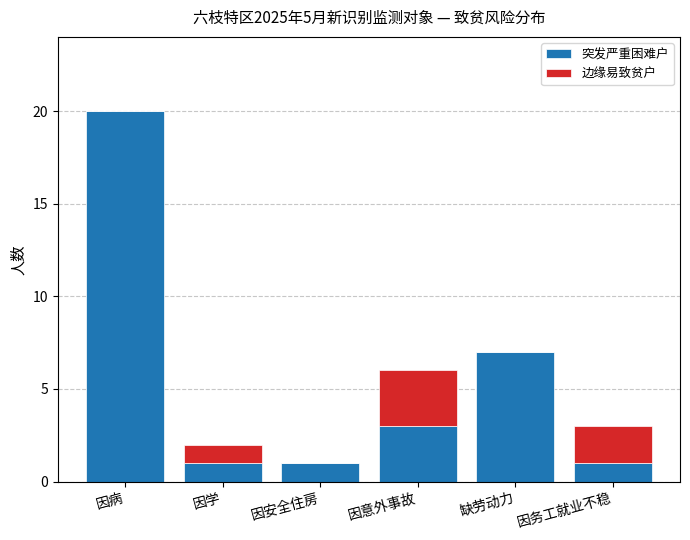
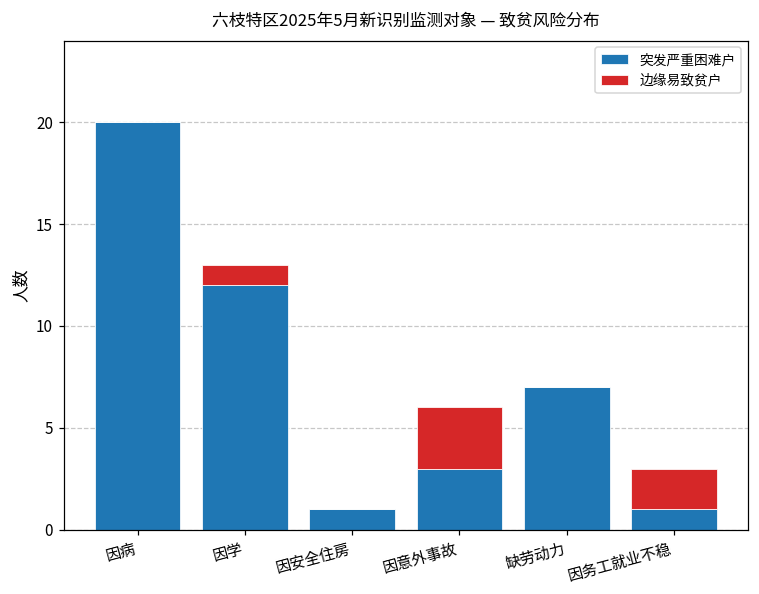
突发严重困难户, 因学: 1 -> 12
